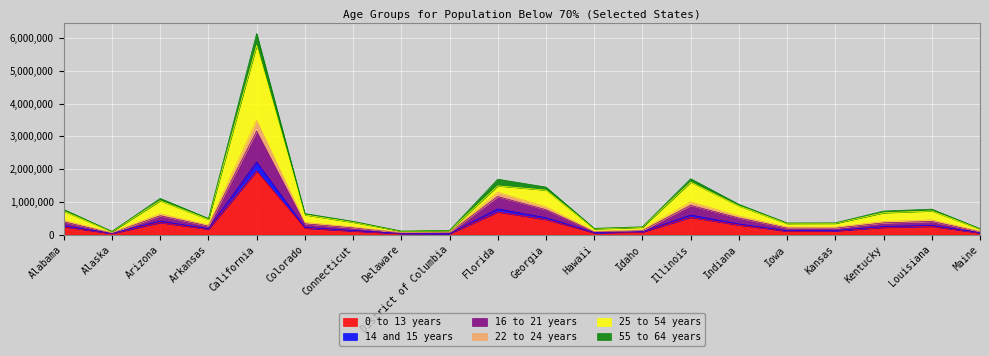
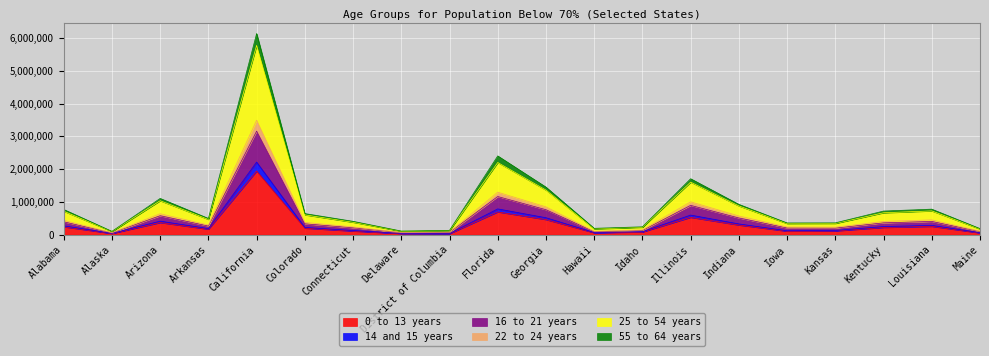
25 to 54 years, Florida: 200,000 -> 900,000
